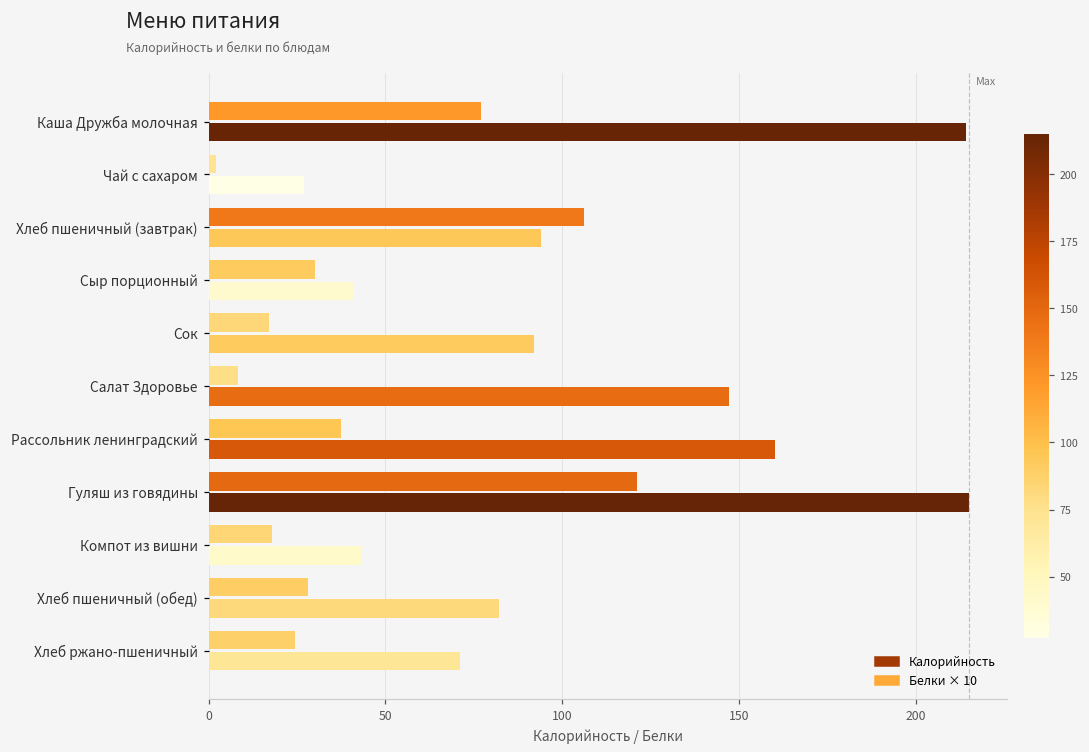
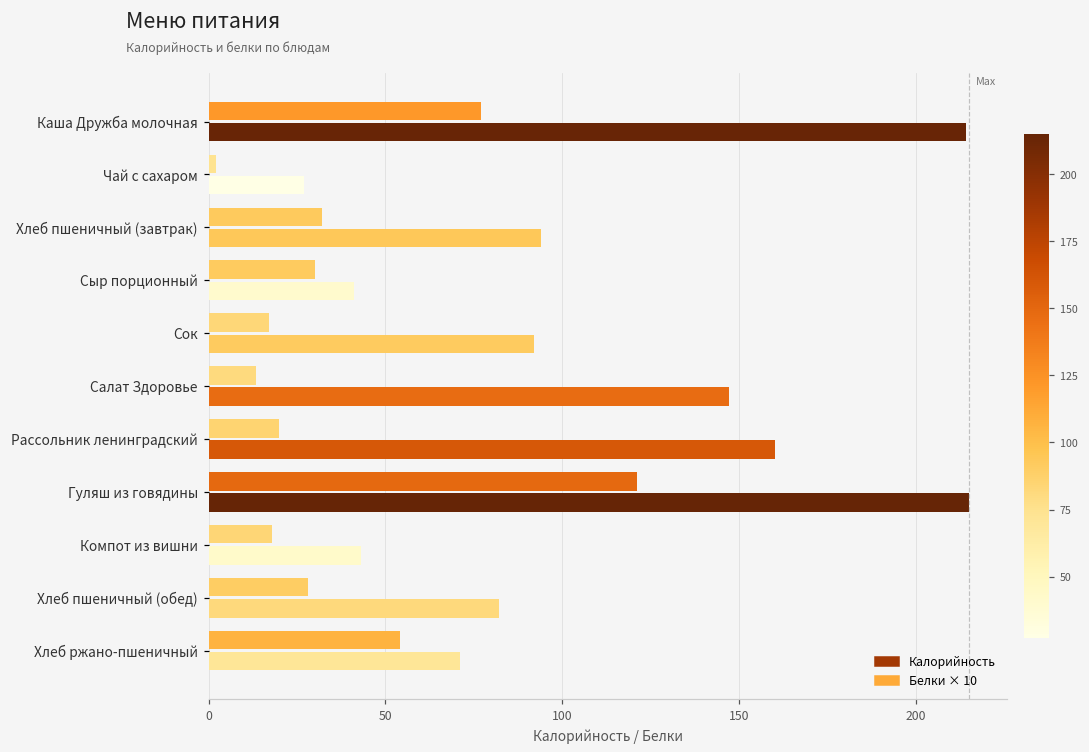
Белки × 10, Хлеб пшеничный (завтрак): 106 -> 32
Белки × 10, Салат Здоровье: 8 -> 14
Белки × 10, Рассольник ленинградский: 37 -> 20
Белки × 10, Хлеб ржано-пшеничный: 24 -> 54
